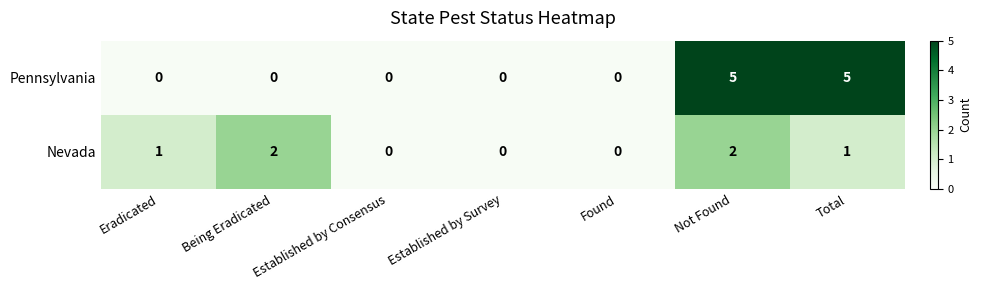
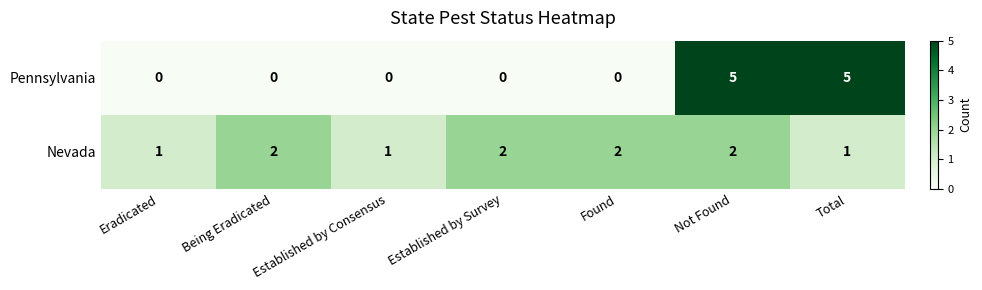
Nevada, Established by Consensus: 0 -> 1
Nevada, Established by Survey: 0 -> 2
Nevada, Found: 0 -> 2
